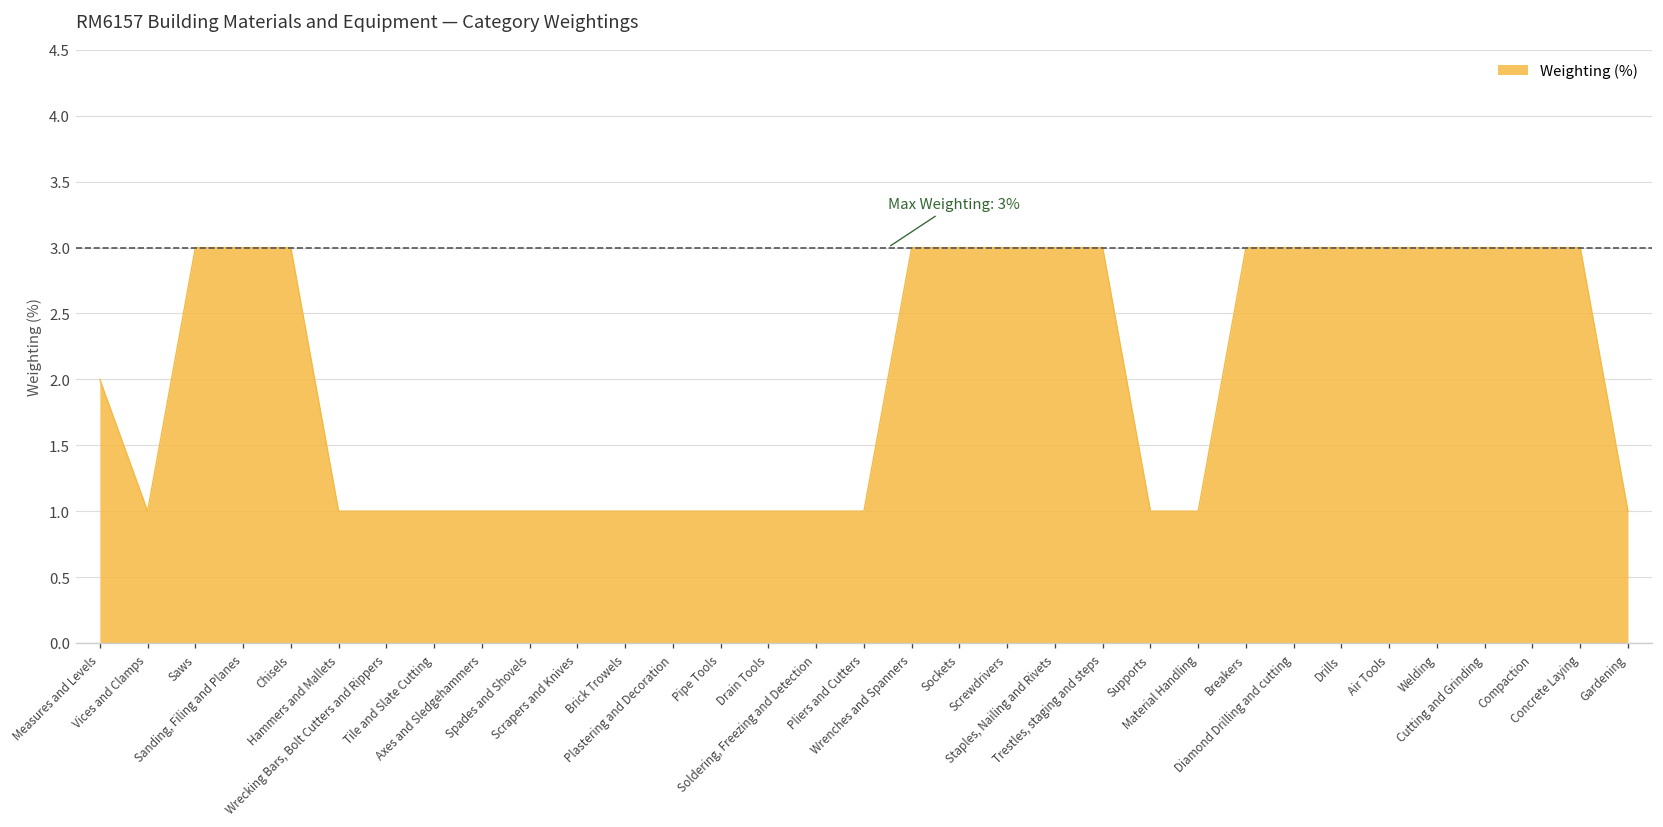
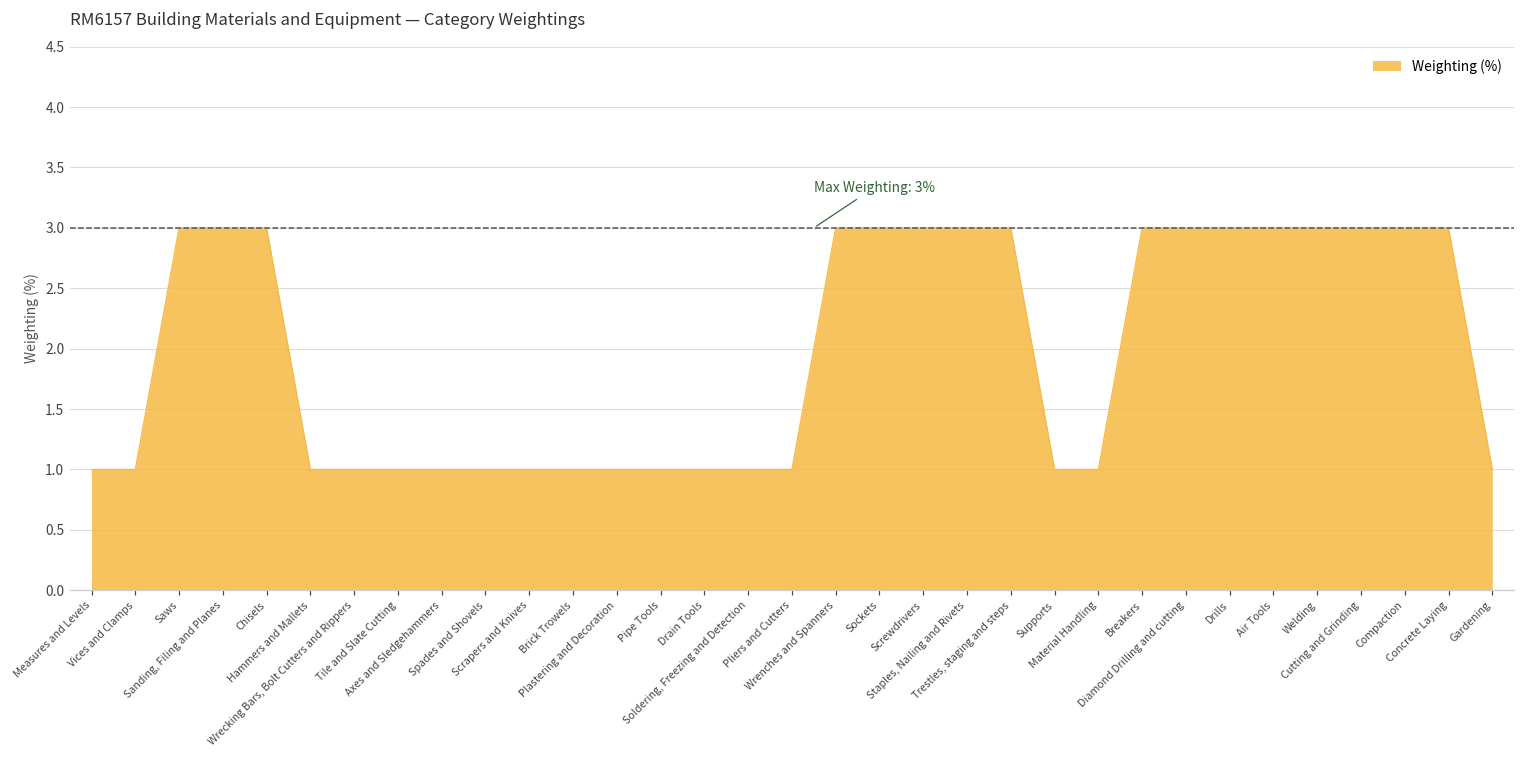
Measures and Levels: 2.00 -> 1.00
